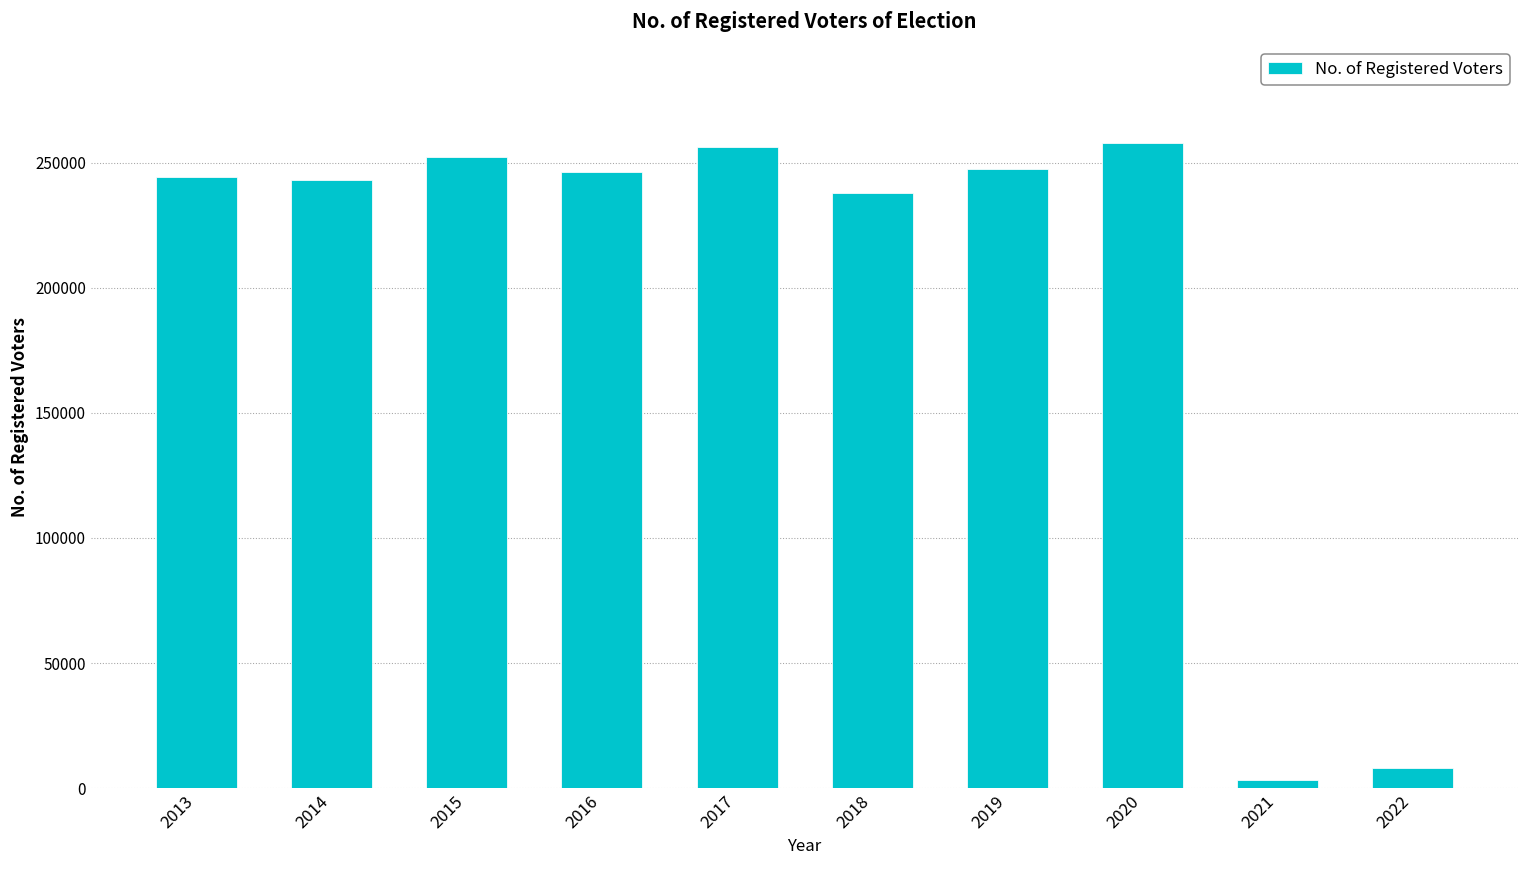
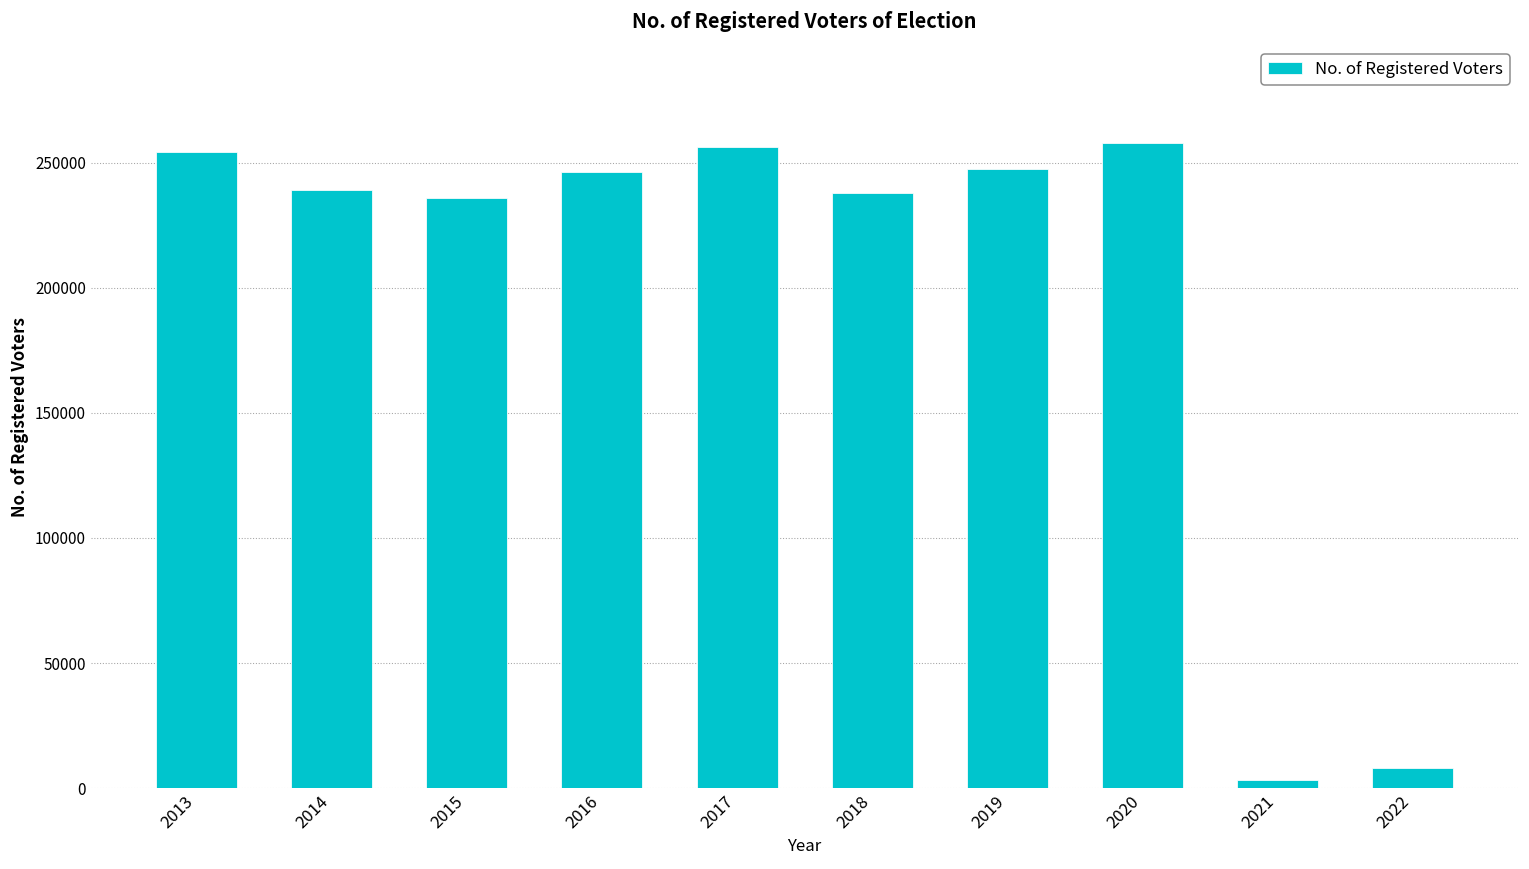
2013: 244000 -> 254000
2014: 243000 -> 239000
2015: 252000 -> 236000
